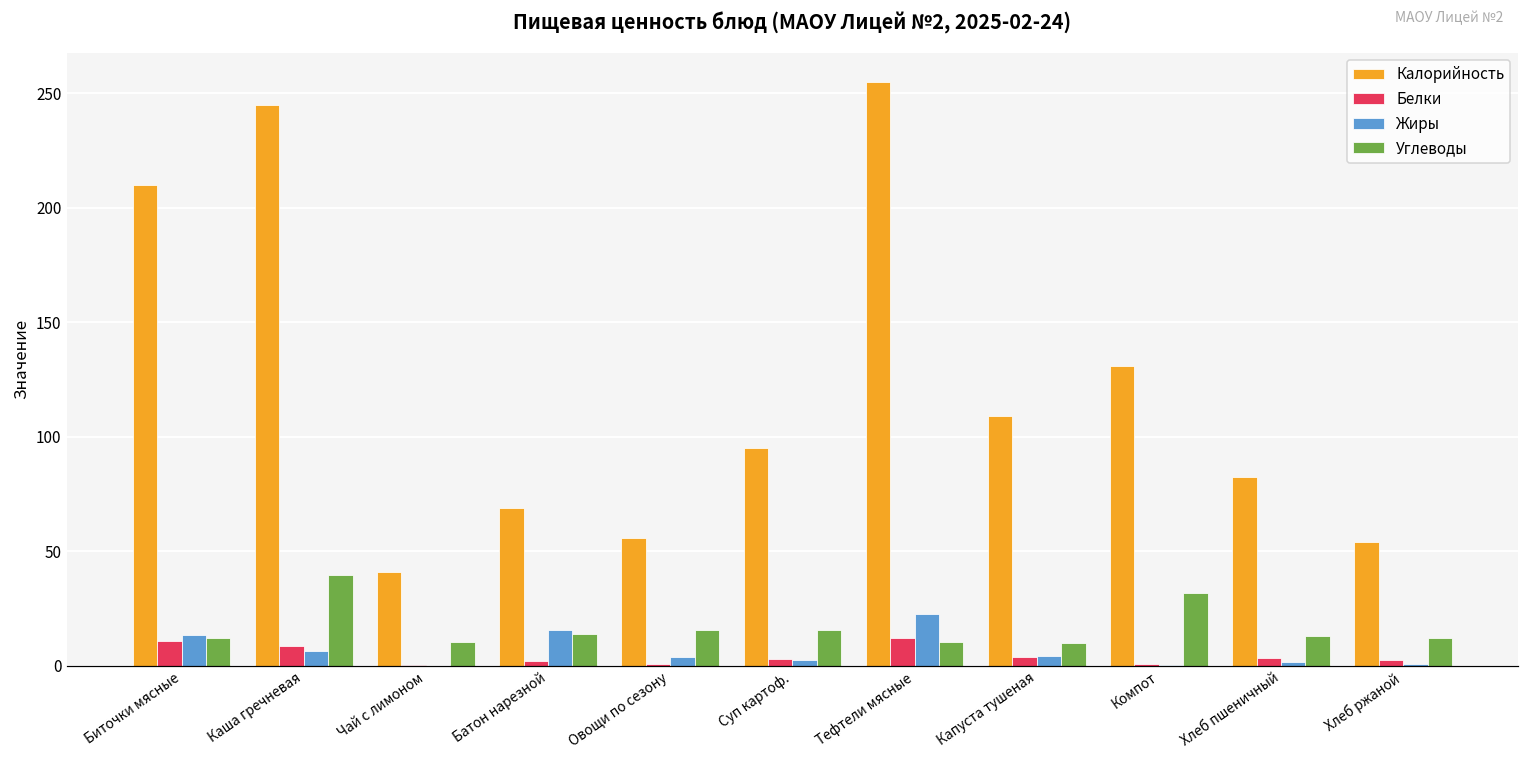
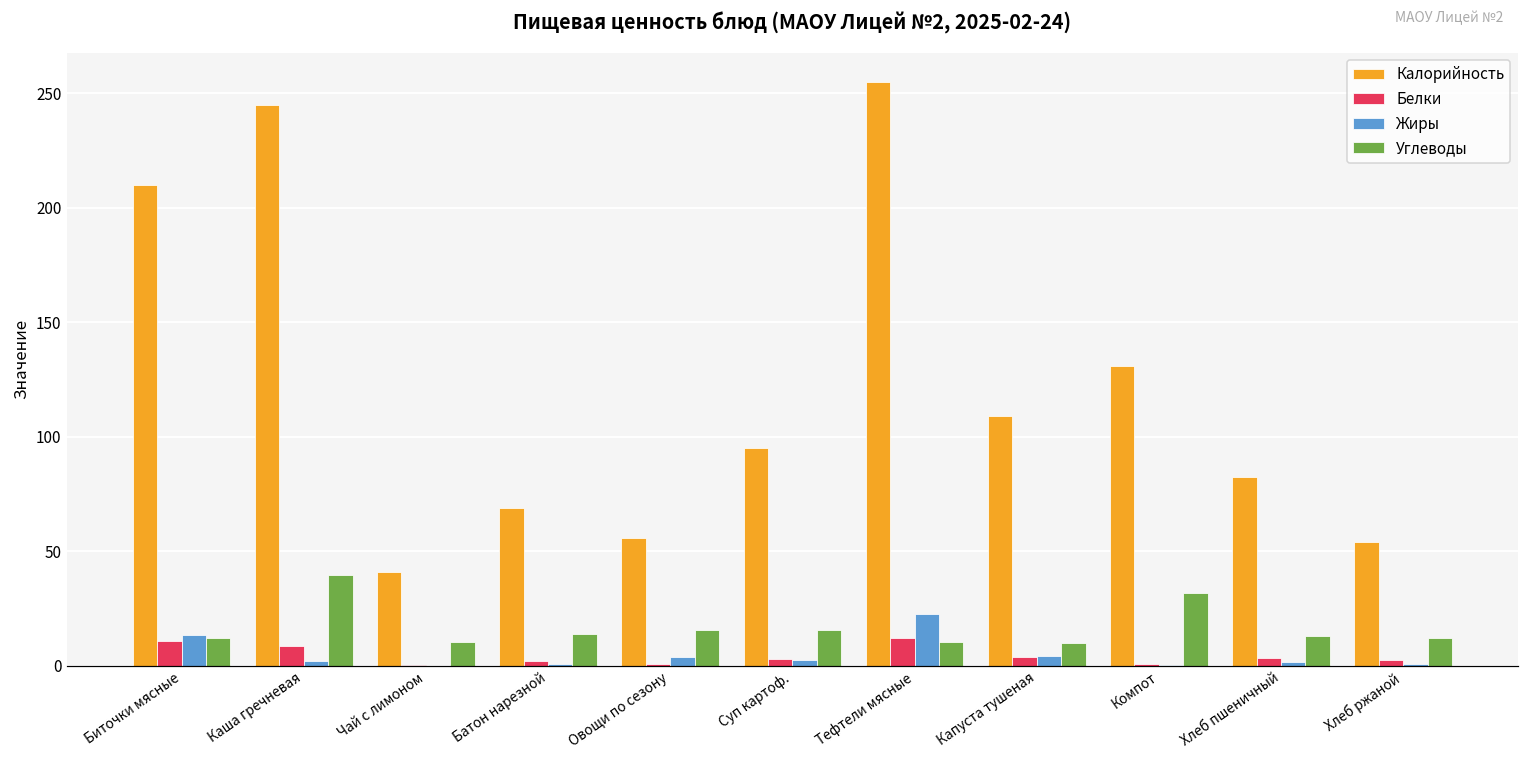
Жиры, Каша гречневая: 6 -> 2
Жиры, Батон нарезной: 16 -> 1
